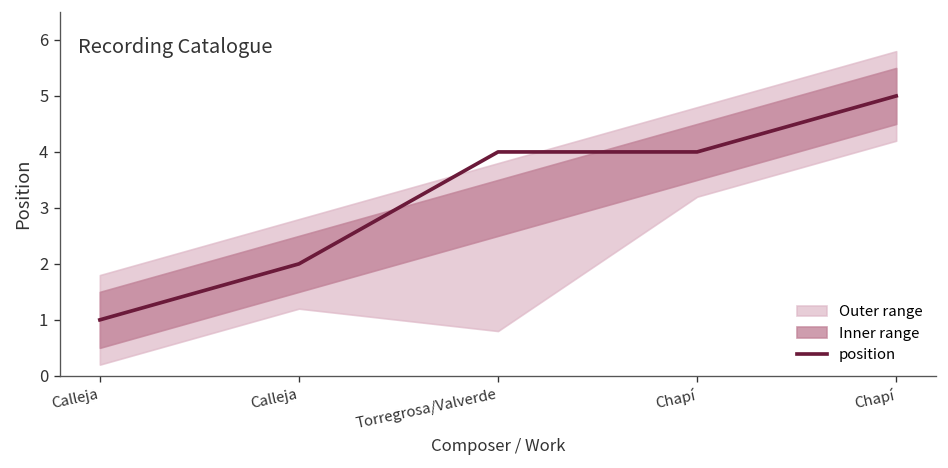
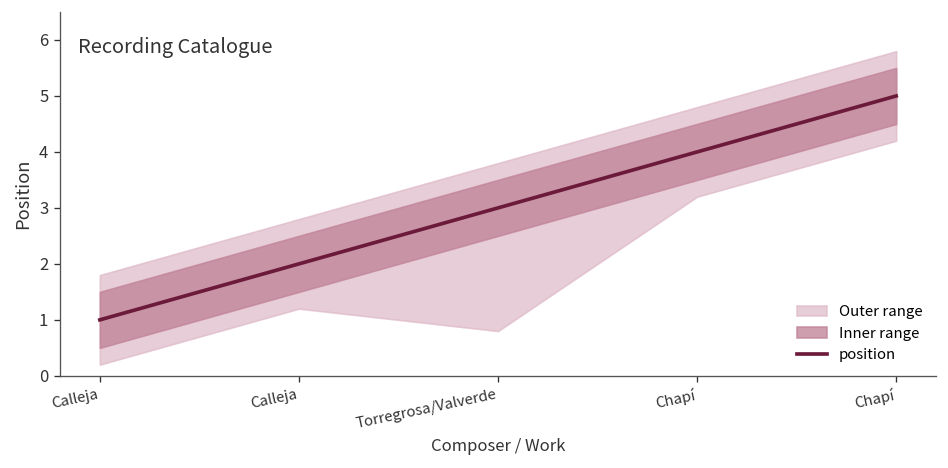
position, Torregrosa/Valverde: 4 -> 3
